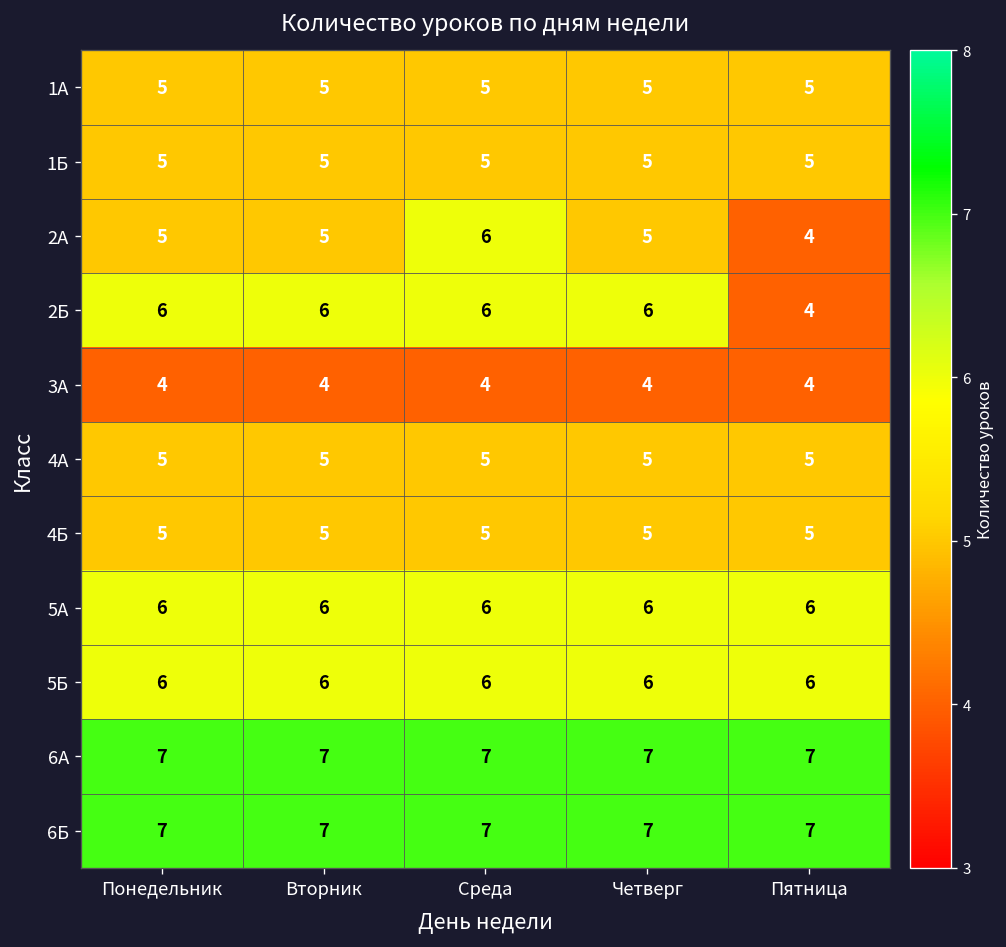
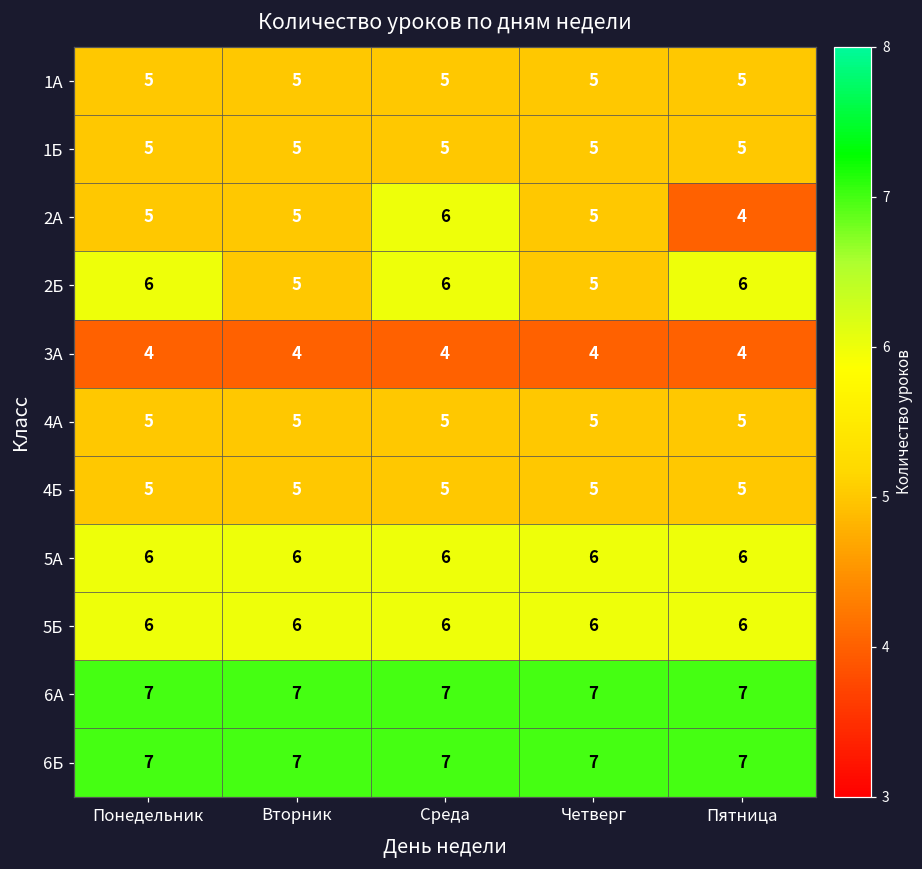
2Б, Вторник: 6 -> 5
2Б, Четверг: 6 -> 5
2Б, Пятница: 4 -> 6
